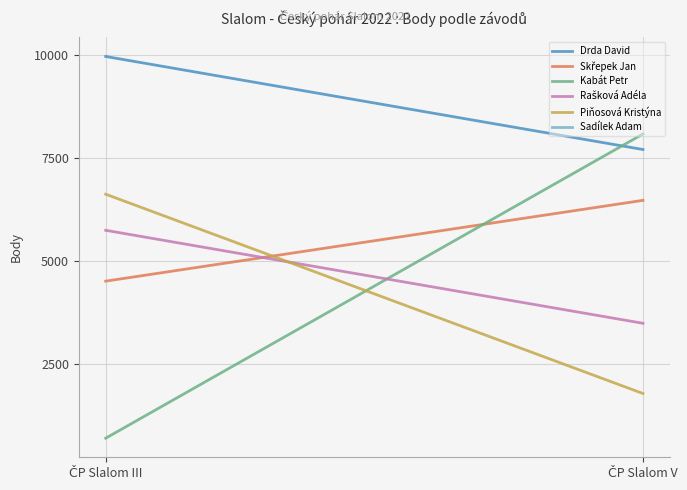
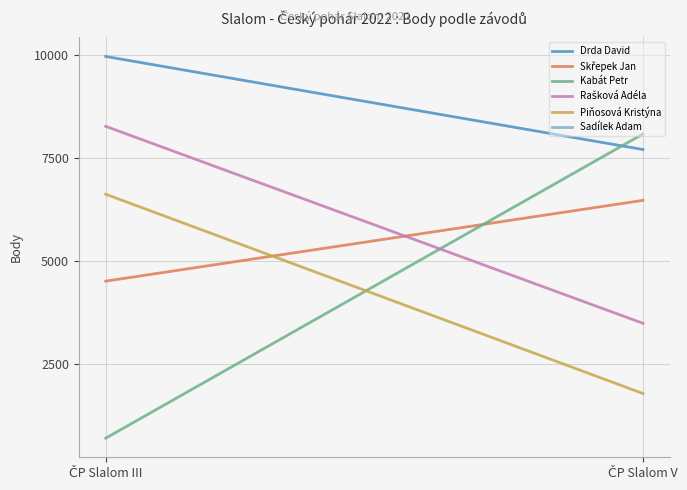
Rašková Adéla, ČP Slalom III: 5700 -> 8300
